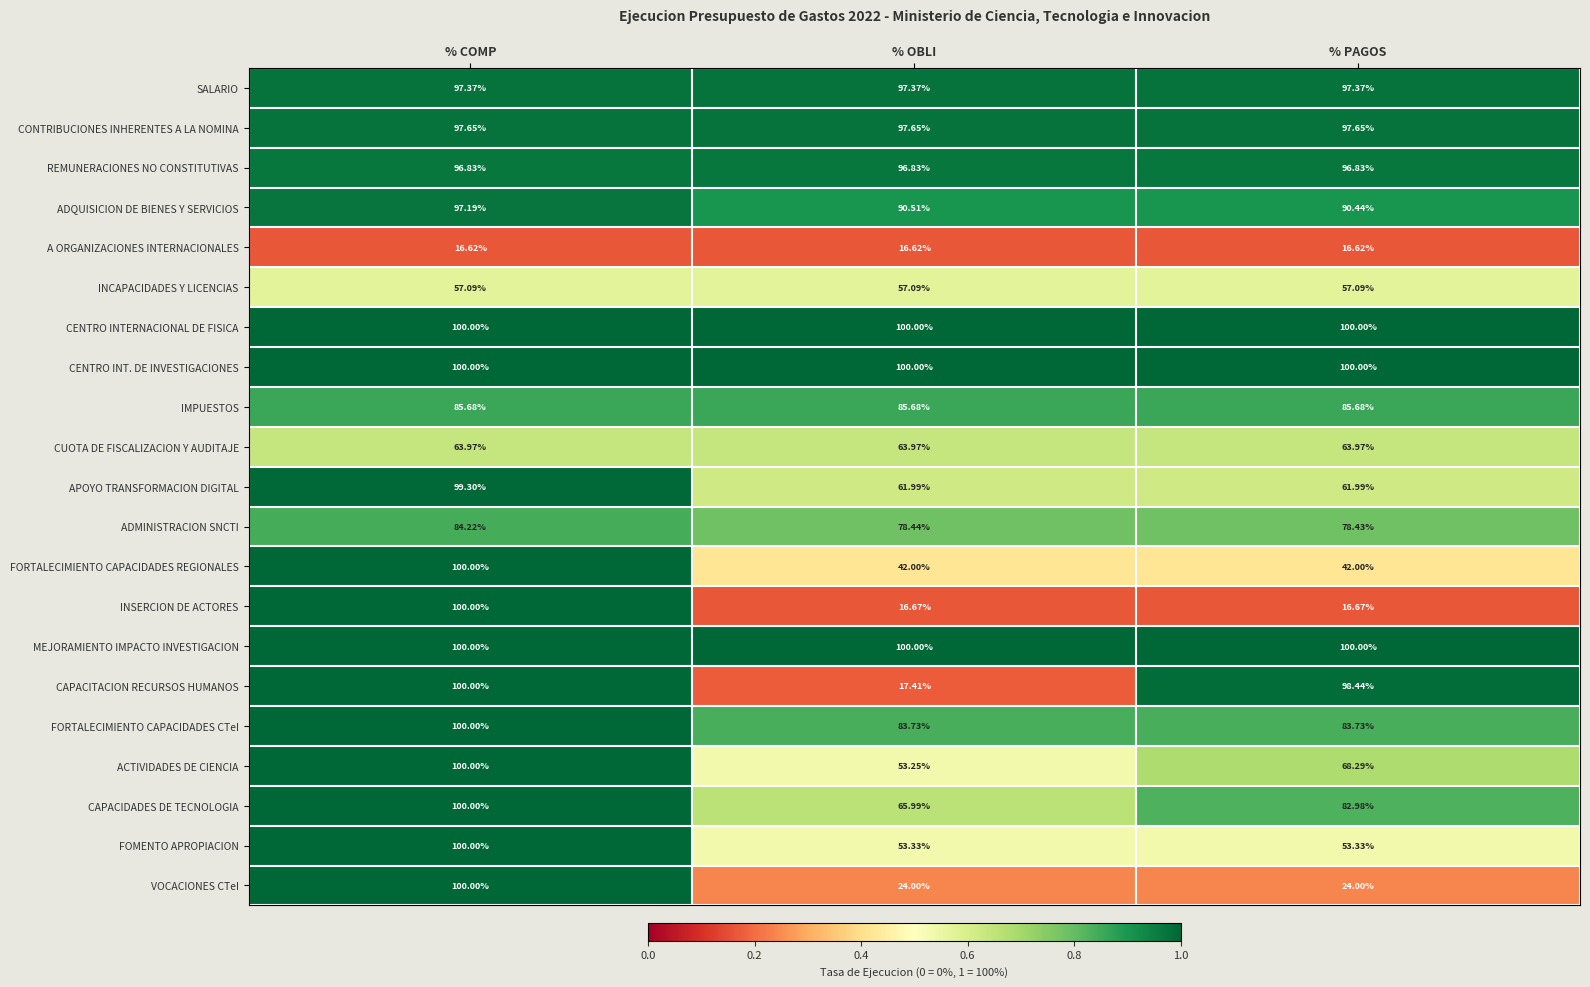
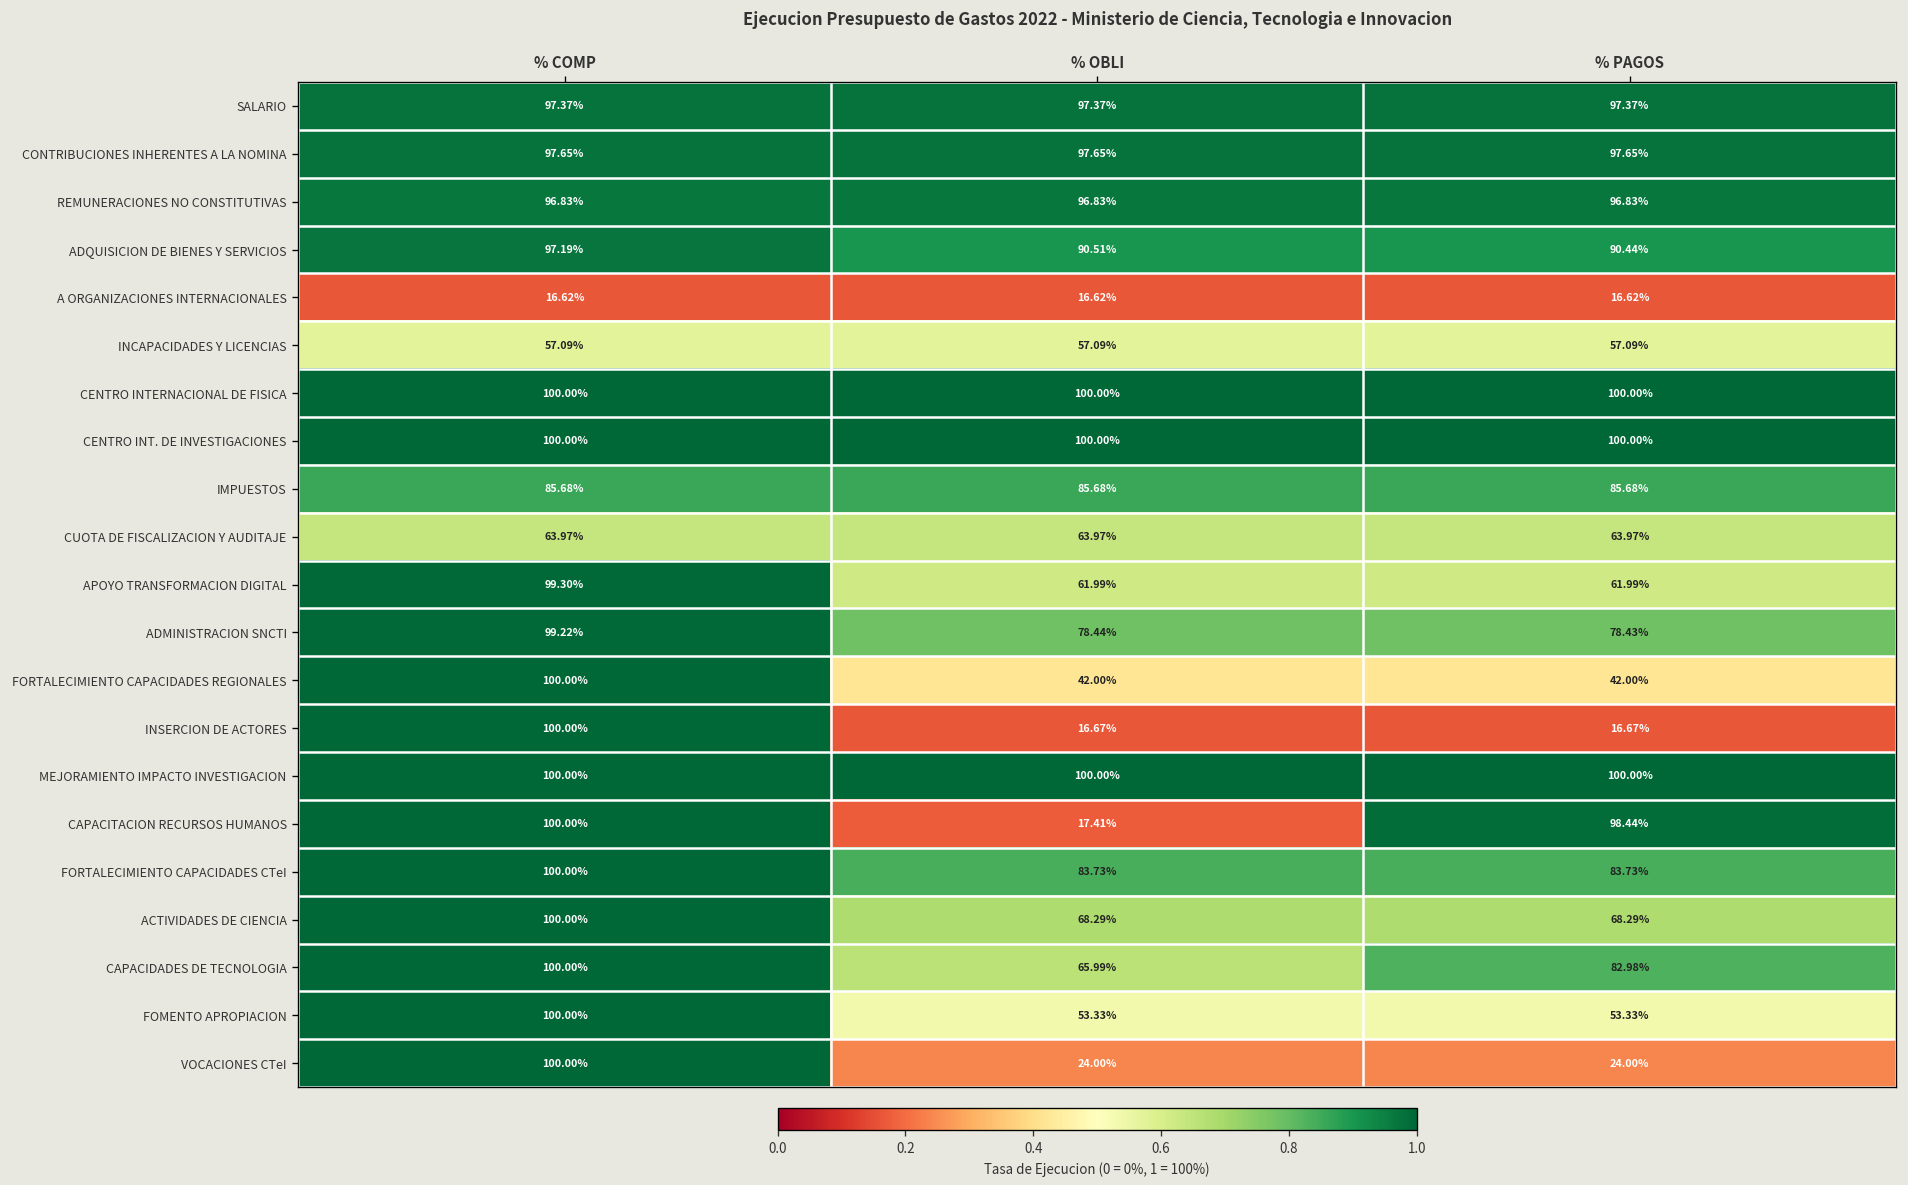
ADMINISTRACION SNCTI, % COMP: 84.22% -> 99.22%
ACTIVIDADES DE CIENCIA, % OBLI: 53.25% -> 68.29%
